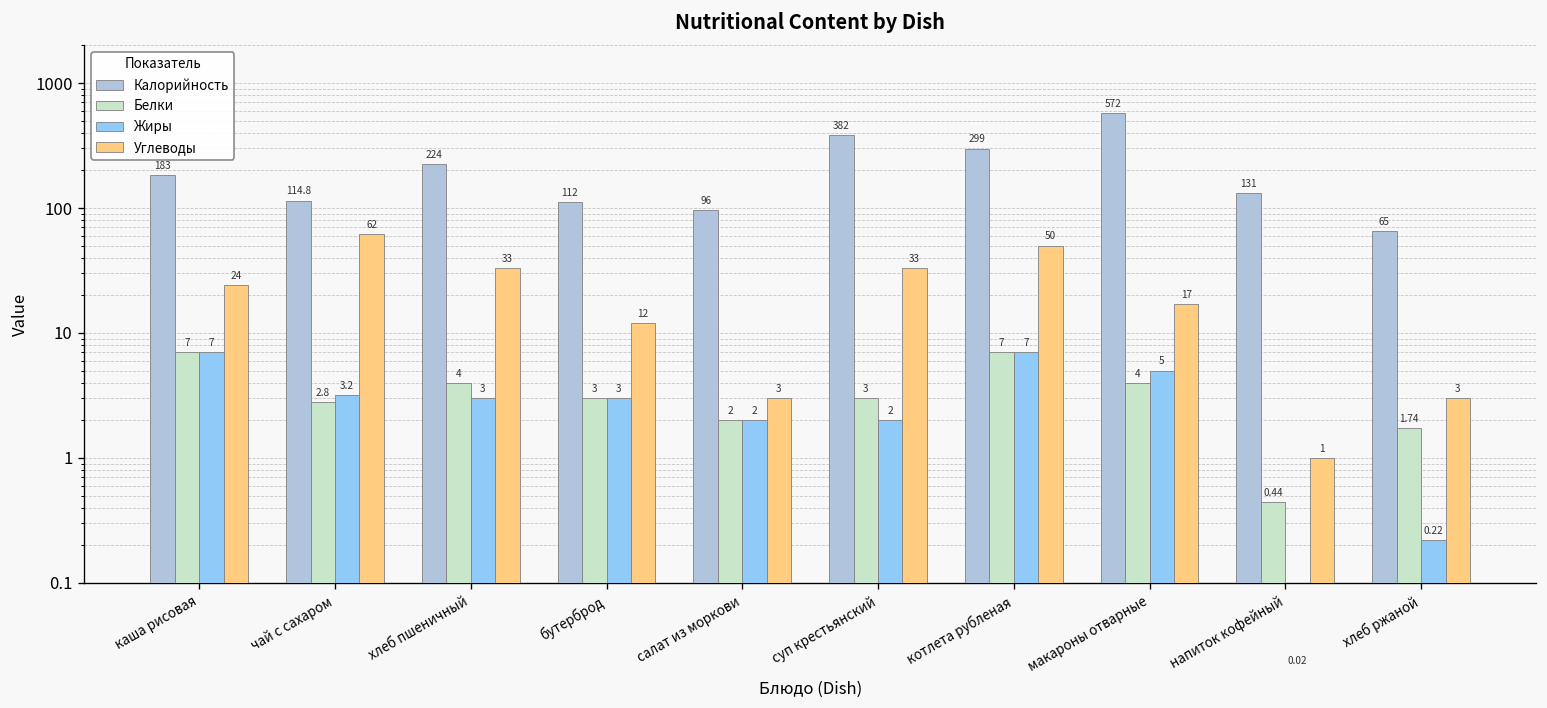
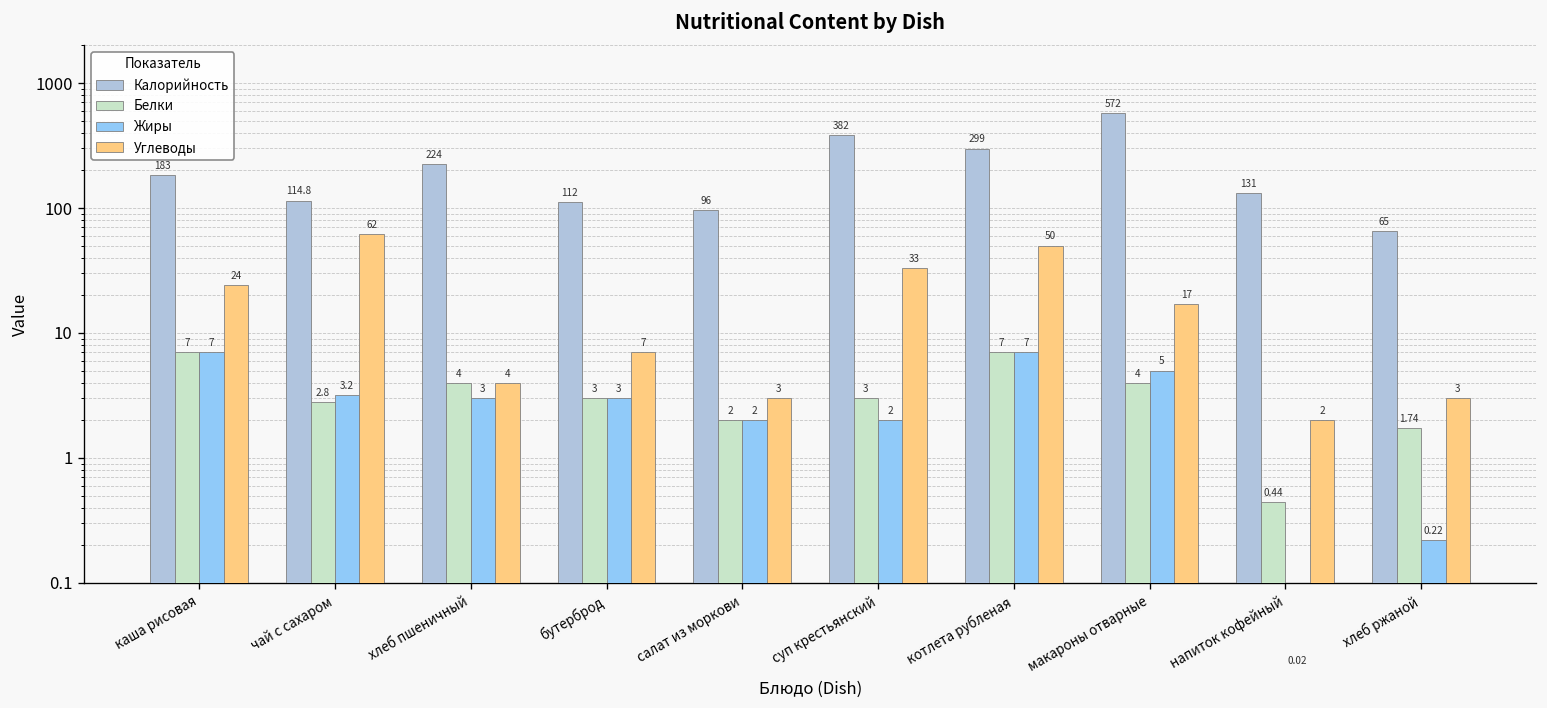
Углеводы, хлеб пшеничный: 33 -> 4
Углеводы, бутерброд: 12 -> 7
Углеводы, напиток кофейный: 1 -> 2
